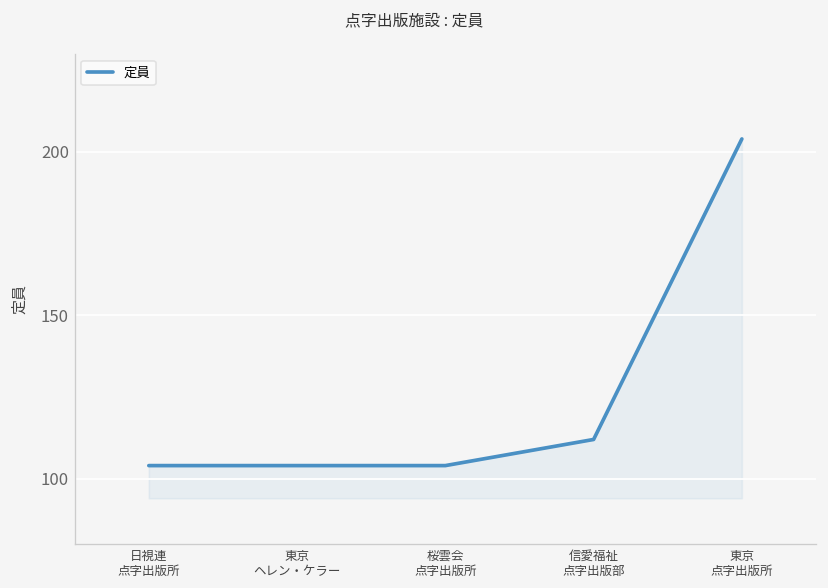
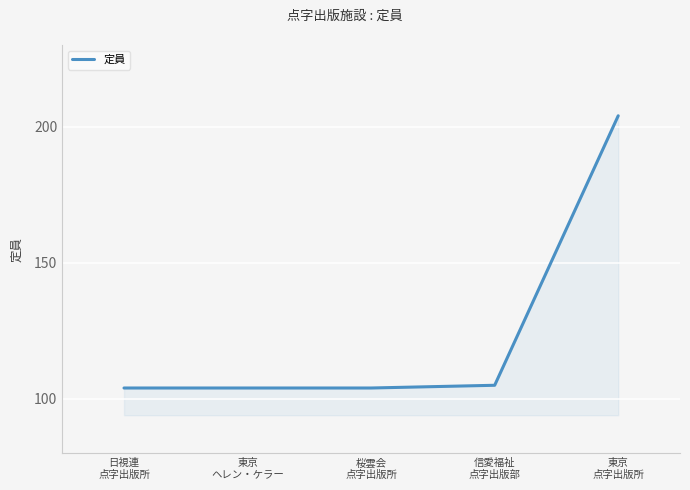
信愛福祉 点字出版部: 112 -> 105
